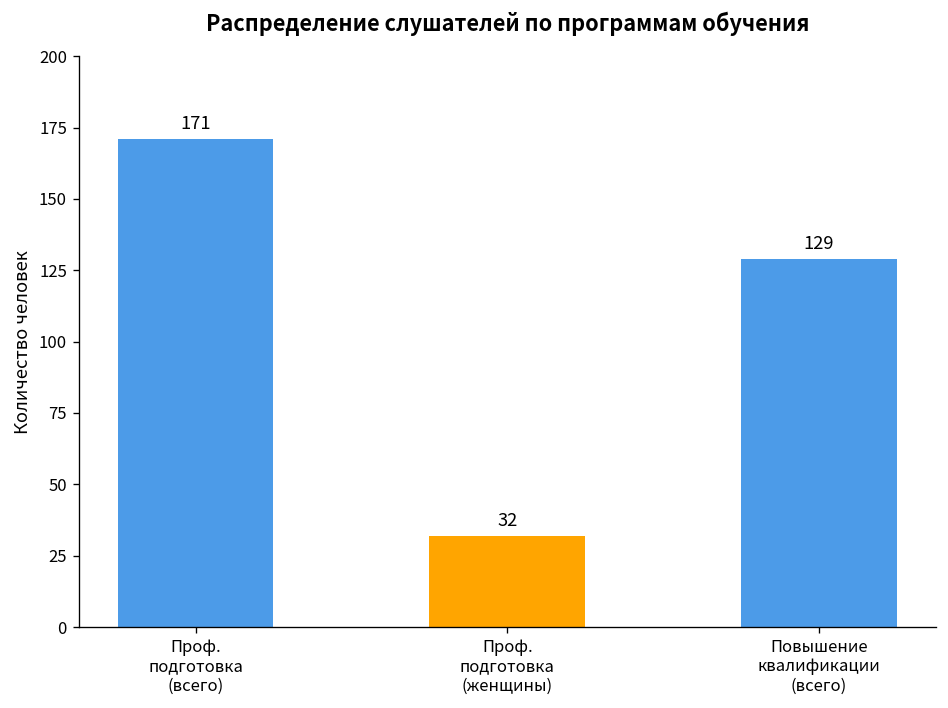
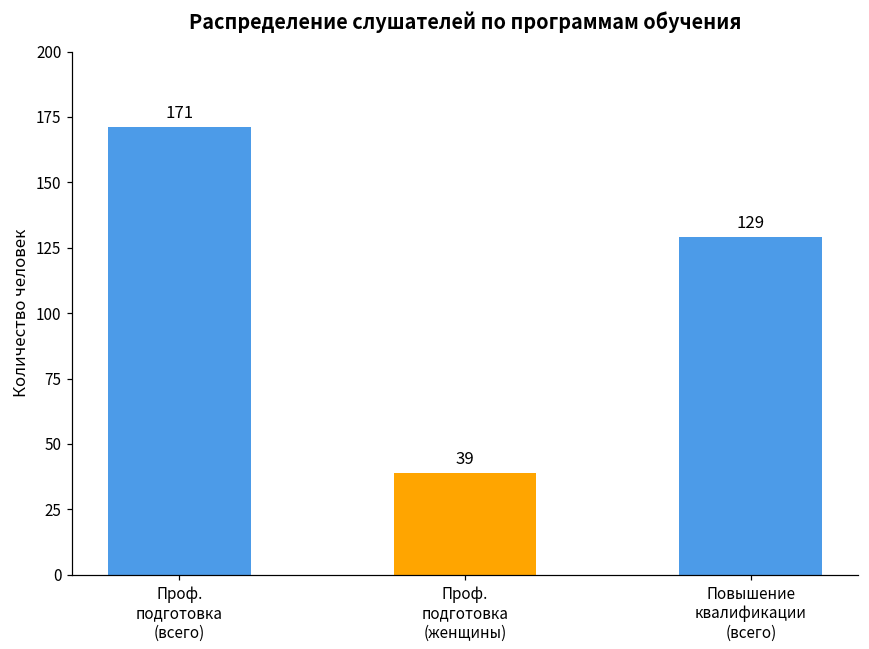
Проф. подготовка (женщины): 32 -> 39
